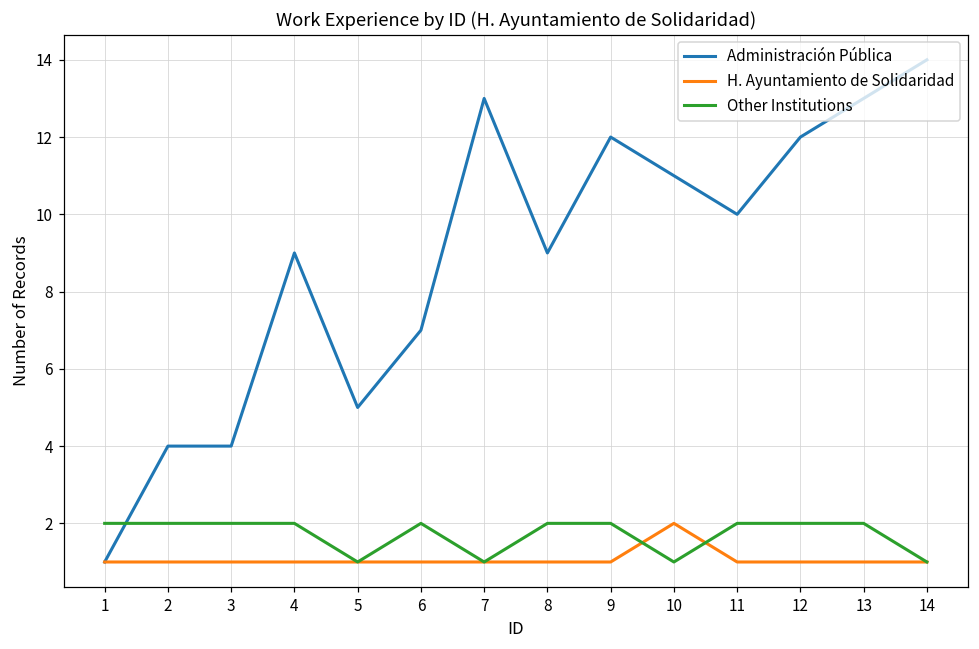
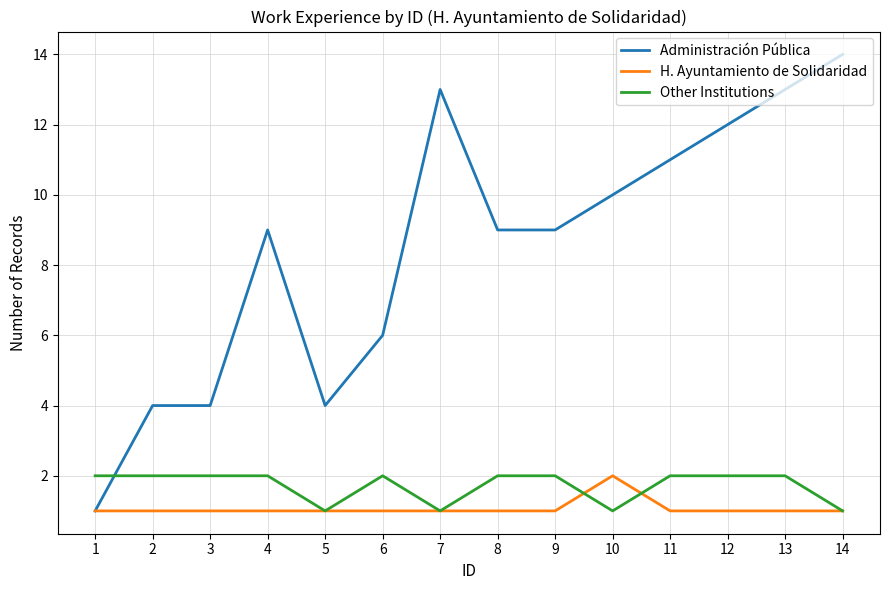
Administración Pública, 5: 5 -> 4
Administración Pública, 6: 7 -> 6
Administración Pública, 9: 12 -> 9
Administración Pública, 10: 11 -> 10
Administración Pública, 11: 10 -> 11
